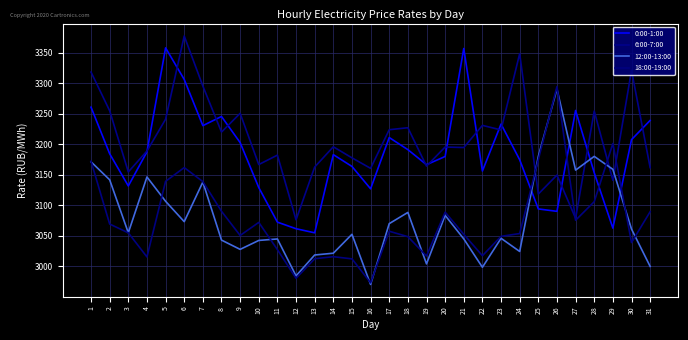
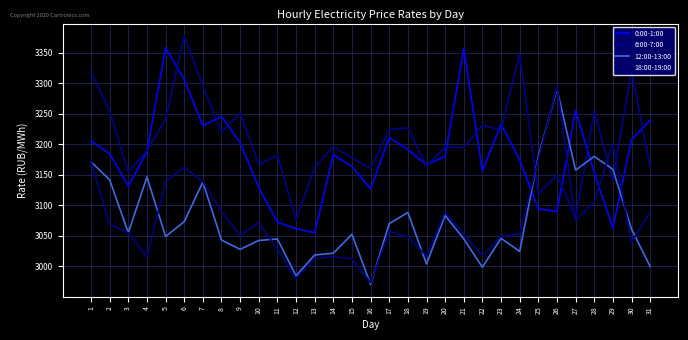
0:00-1:00, 1: 3260 -> 3210
12:00-13:00, 5: 3110 -> 3050
